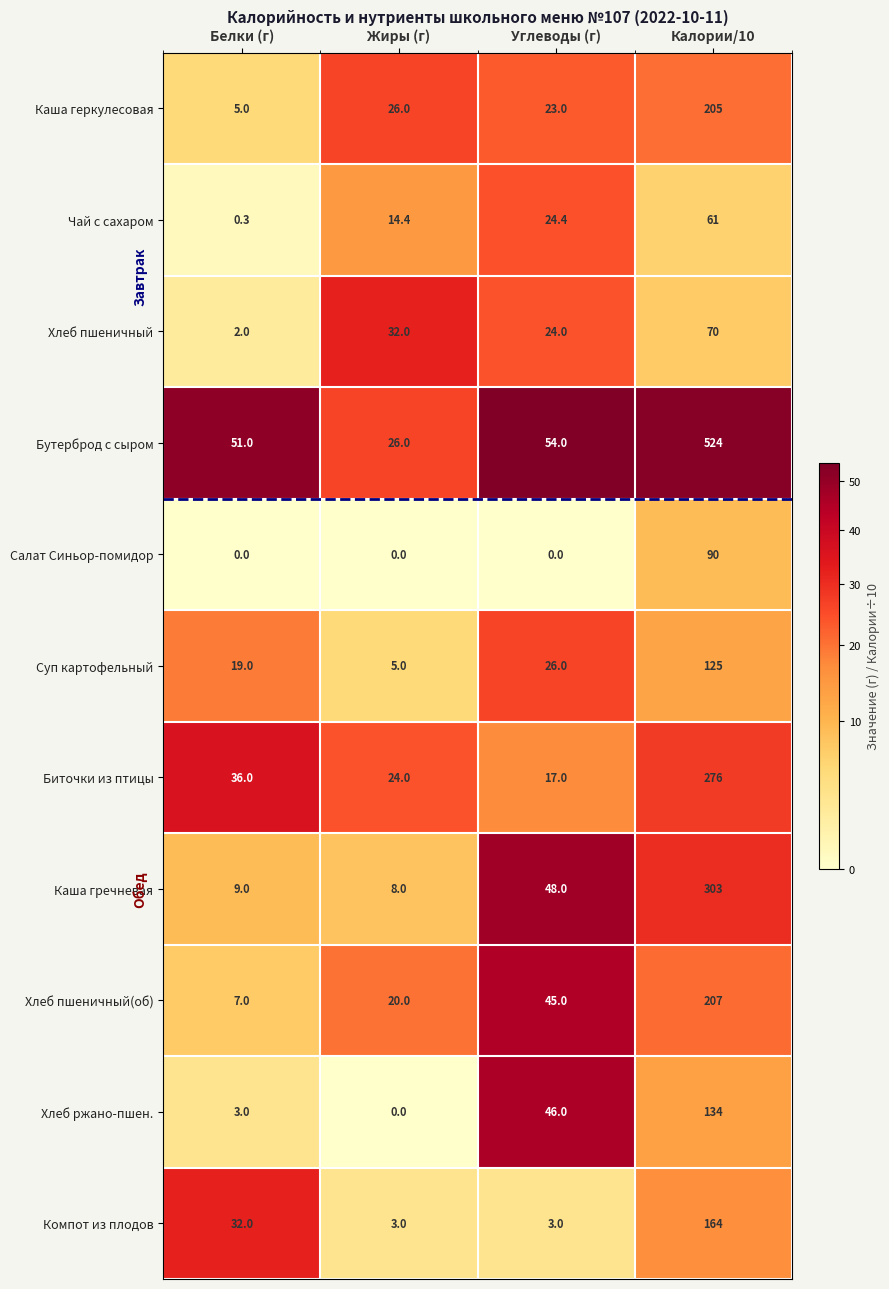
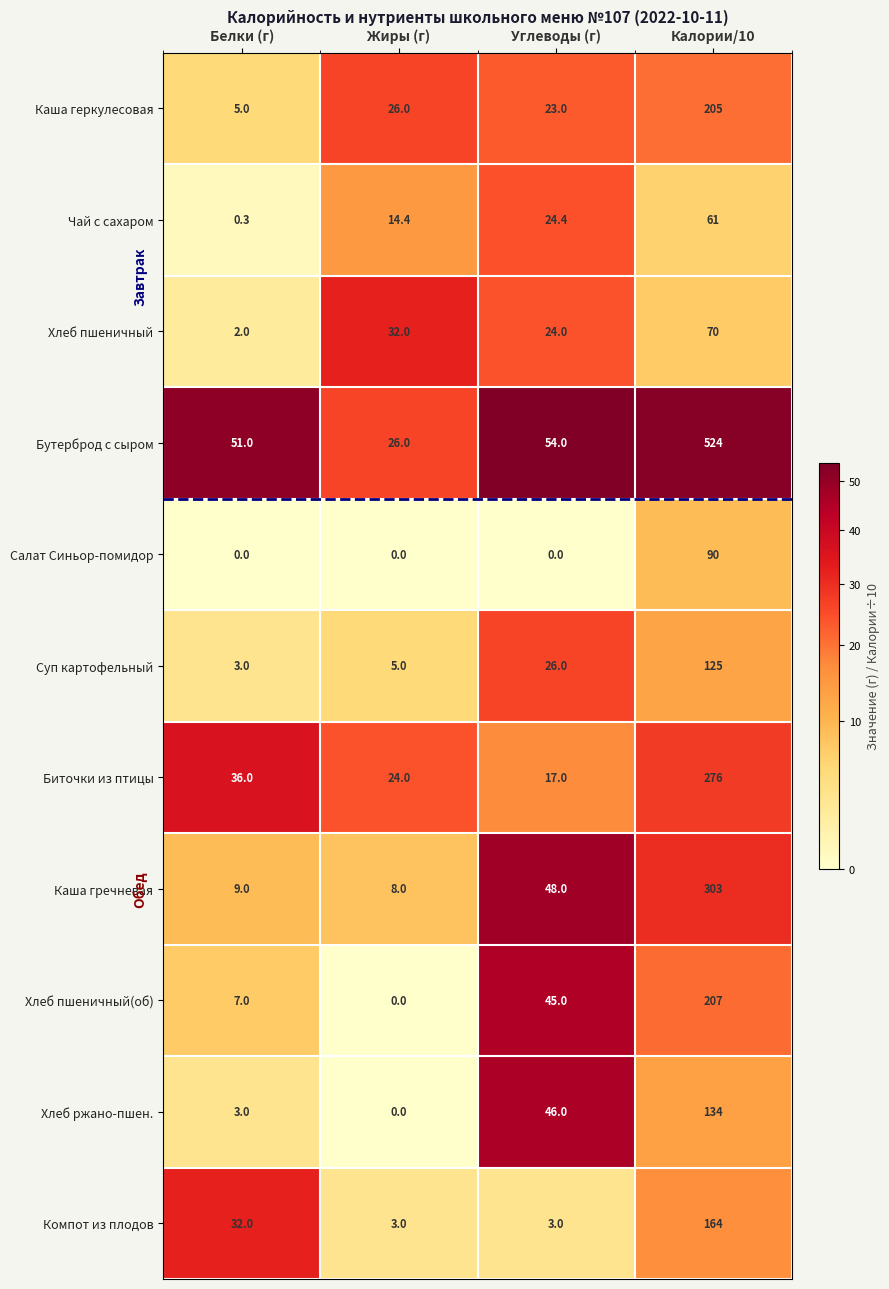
Суп картофельный, Белки (г): 19.0 -> 3.0
Хлеб пшеничный(об), Жиры (г): 20.0 -> 0.0
